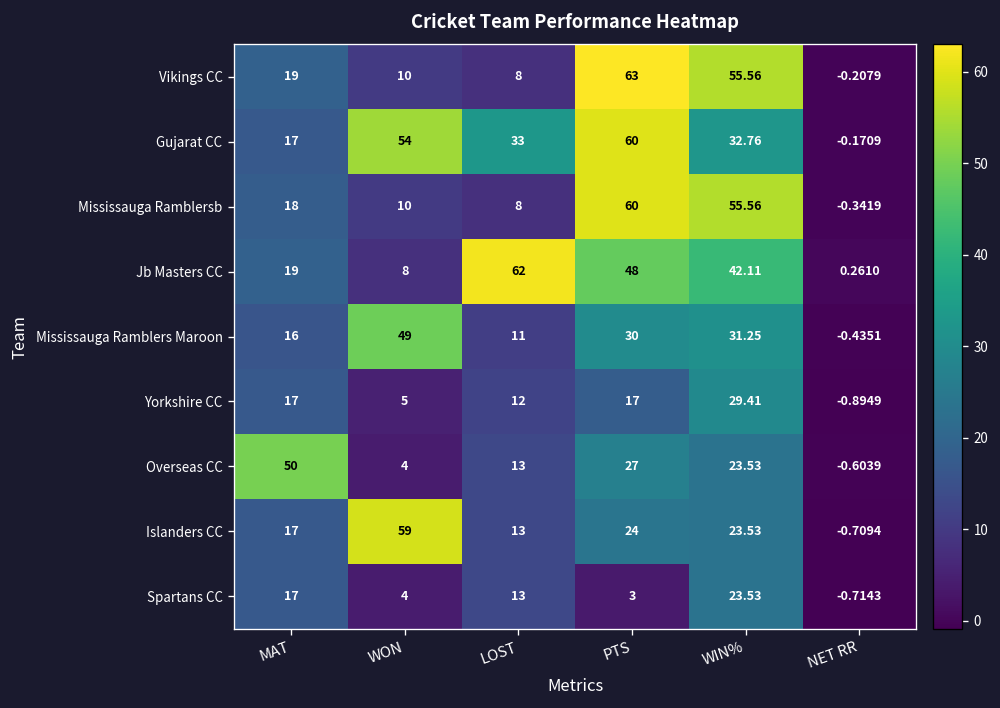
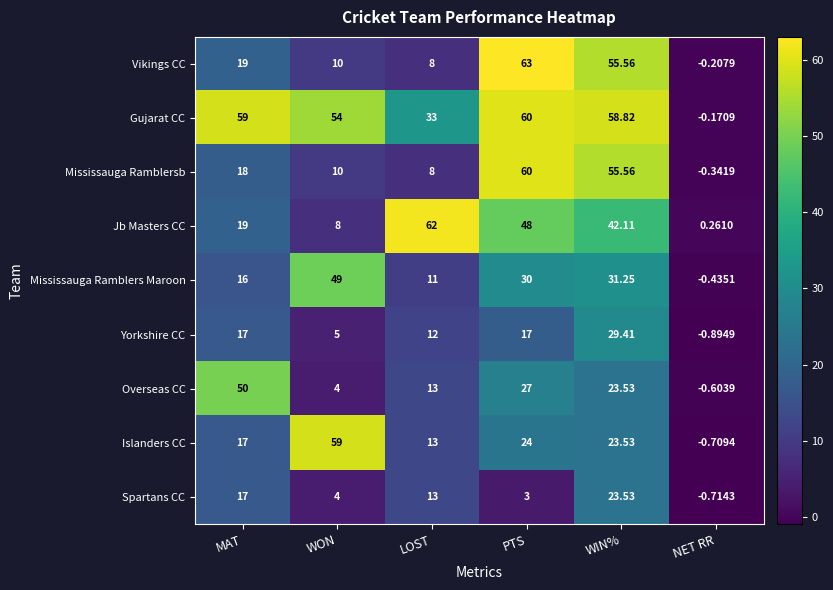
Gujarat CC, MAT: 17 -> 59
Gujarat CC, WIN%: 32.76 -> 58.82
